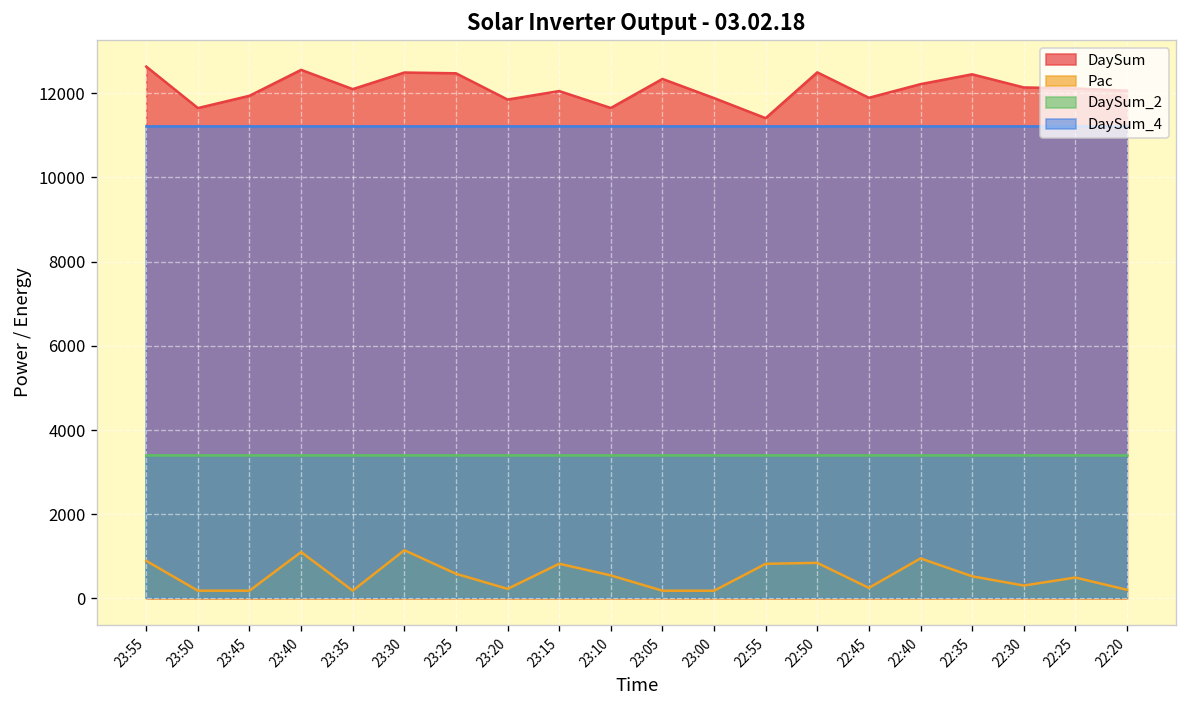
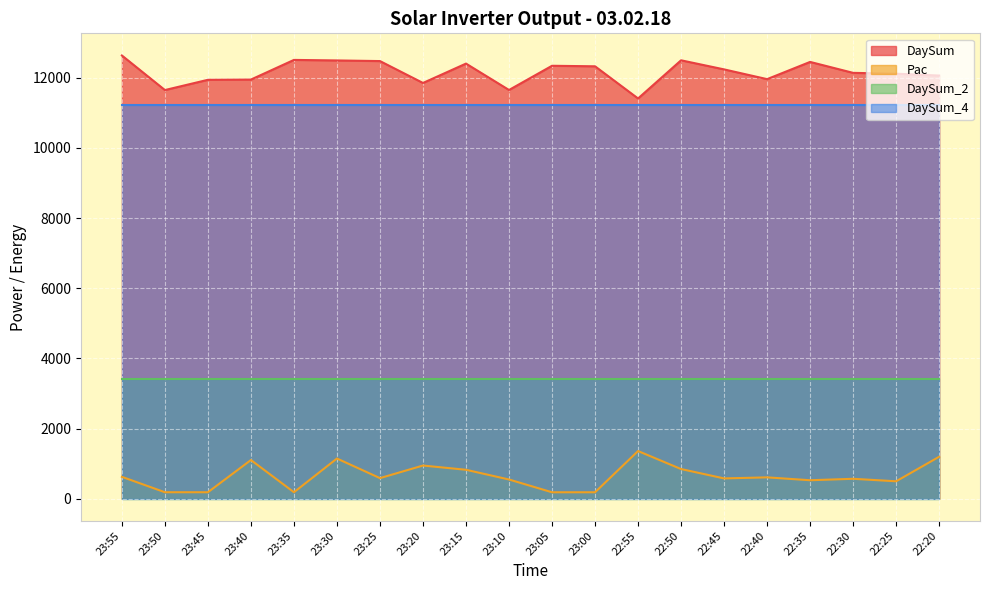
Pac, 23:55: 900 -> 600
DaySum, 23:40: 12600 -> 11900
DaySum, 23:35: 12100 -> 12500
Pac, 23:20: 200 -> 900
DaySum, 23:15: 12100 -> 12400
DaySum, 23:00: 11900 -> 12300
Pac, 22:55: 800 -> 1400
DaySum, 22:45: 11900 -> 12200
Pac, 22:45: 300 -> 600
DaySum, 22:40: 12200 -> 12000
Pac, 22:40: 1000 -> 600
Pac, 22:30: 300 -> 600
Pac, 22:20: 200 -> 1200
